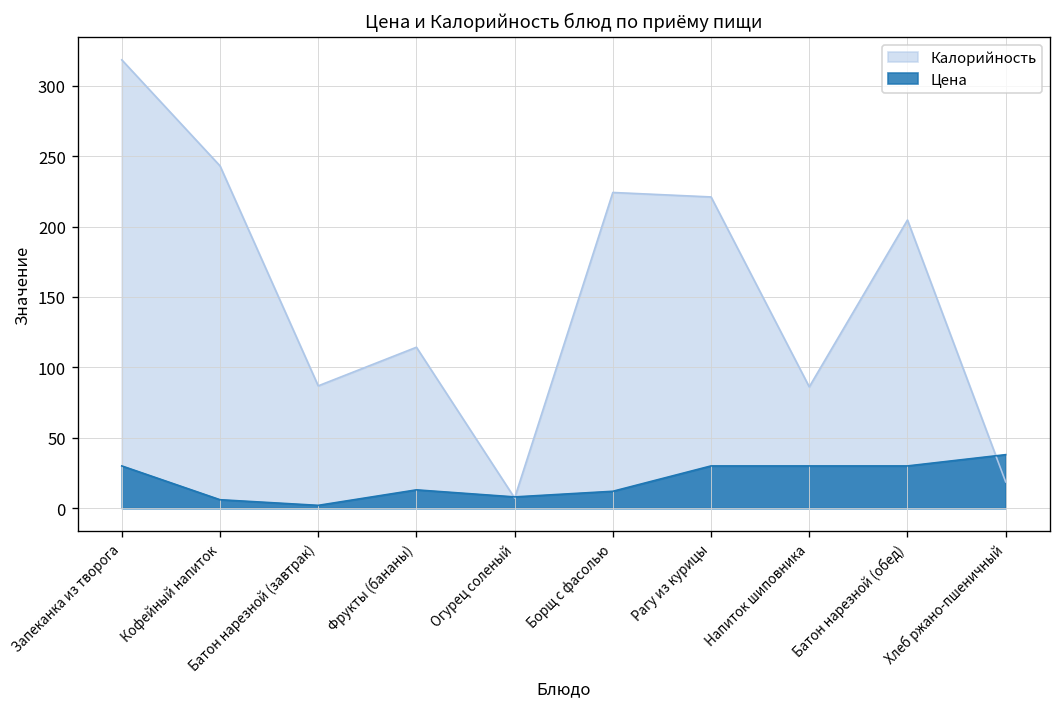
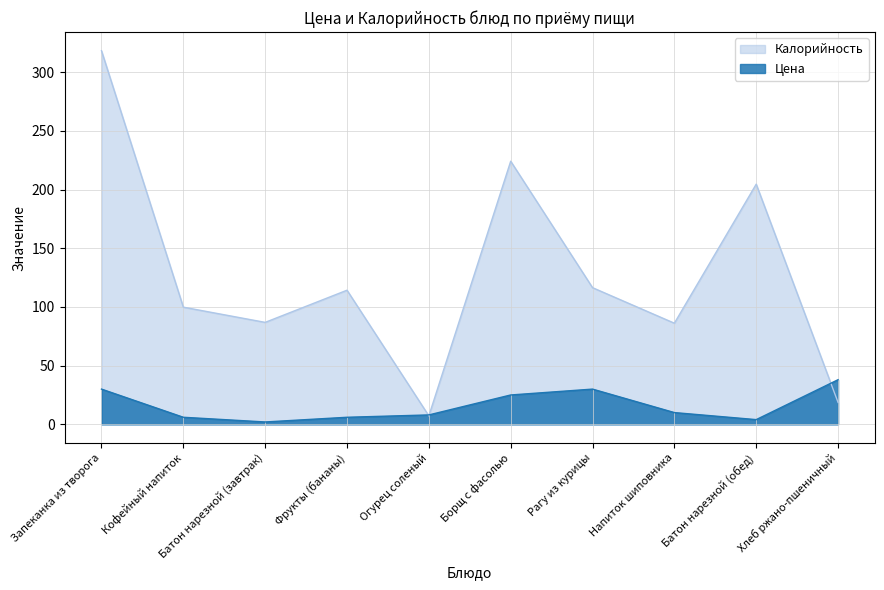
Калорийность, Кофейный напиток: 243 -> 100
Цена, Фрукты (бананы): 13 -> 6
Цена, Борщ с фасолью: 12 -> 25
Калорийность, Рагу из курицы: 221 -> 116
Цена, Напиток шиповника: 30 -> 10
Цена, Батон нарезной (обед): 30 -> 4
